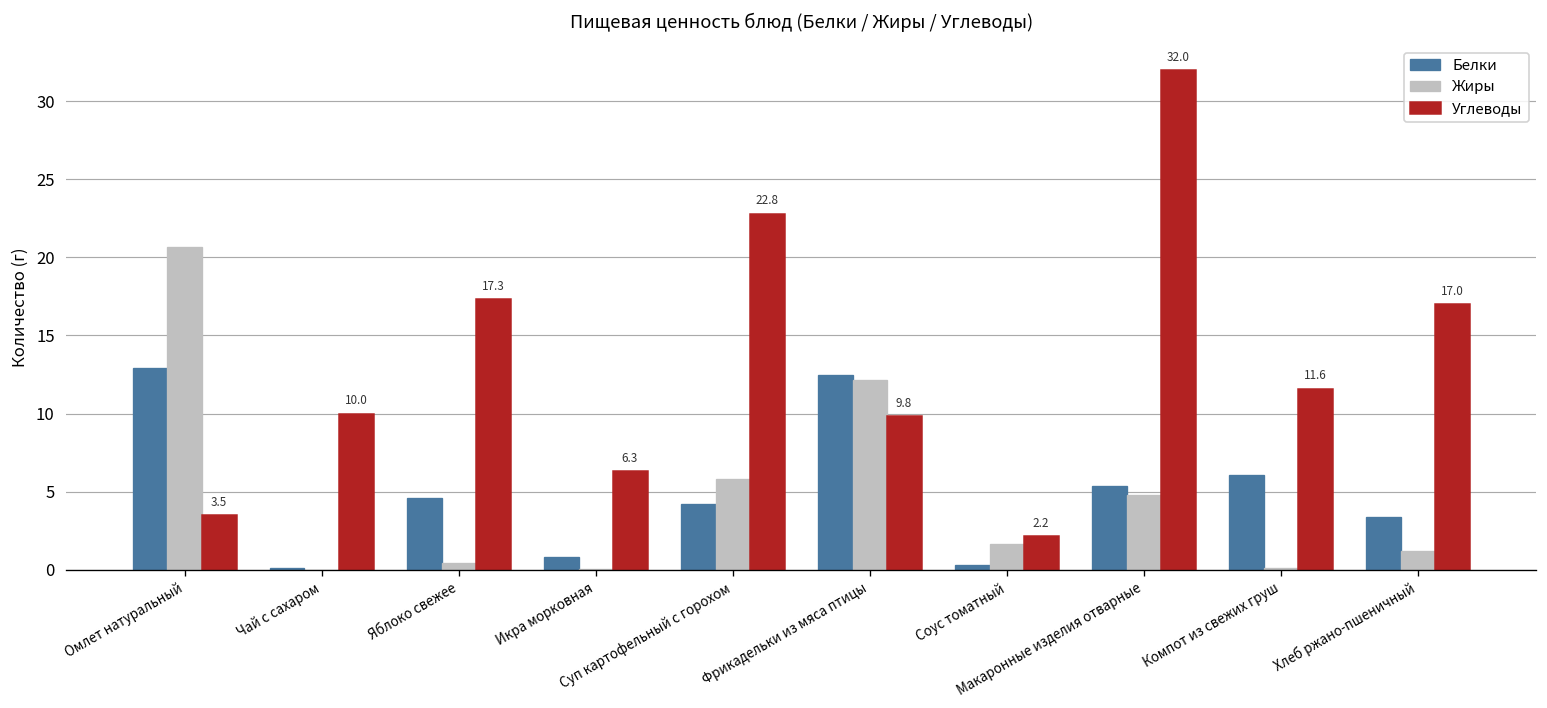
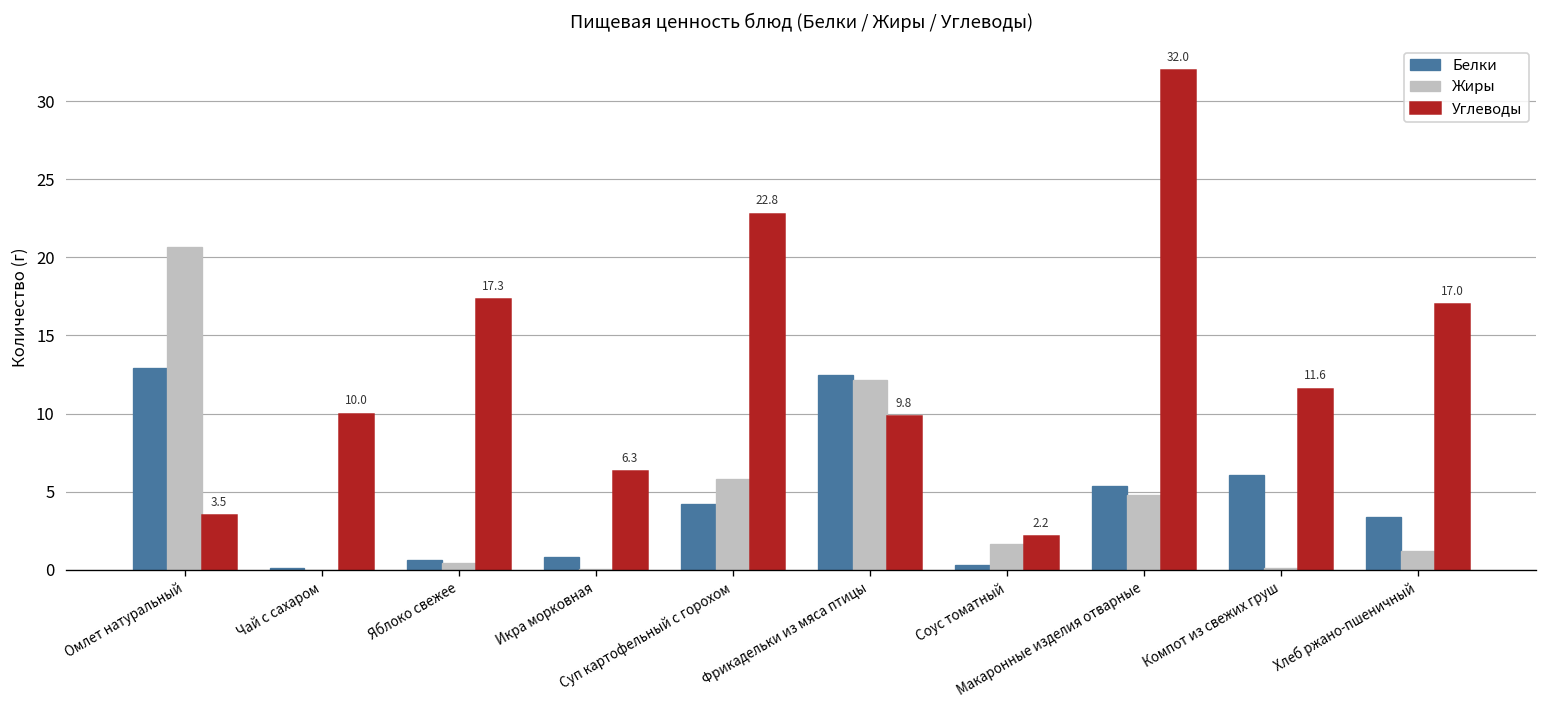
Белки, Яблоко свежее: 4.6 -> 0.6
